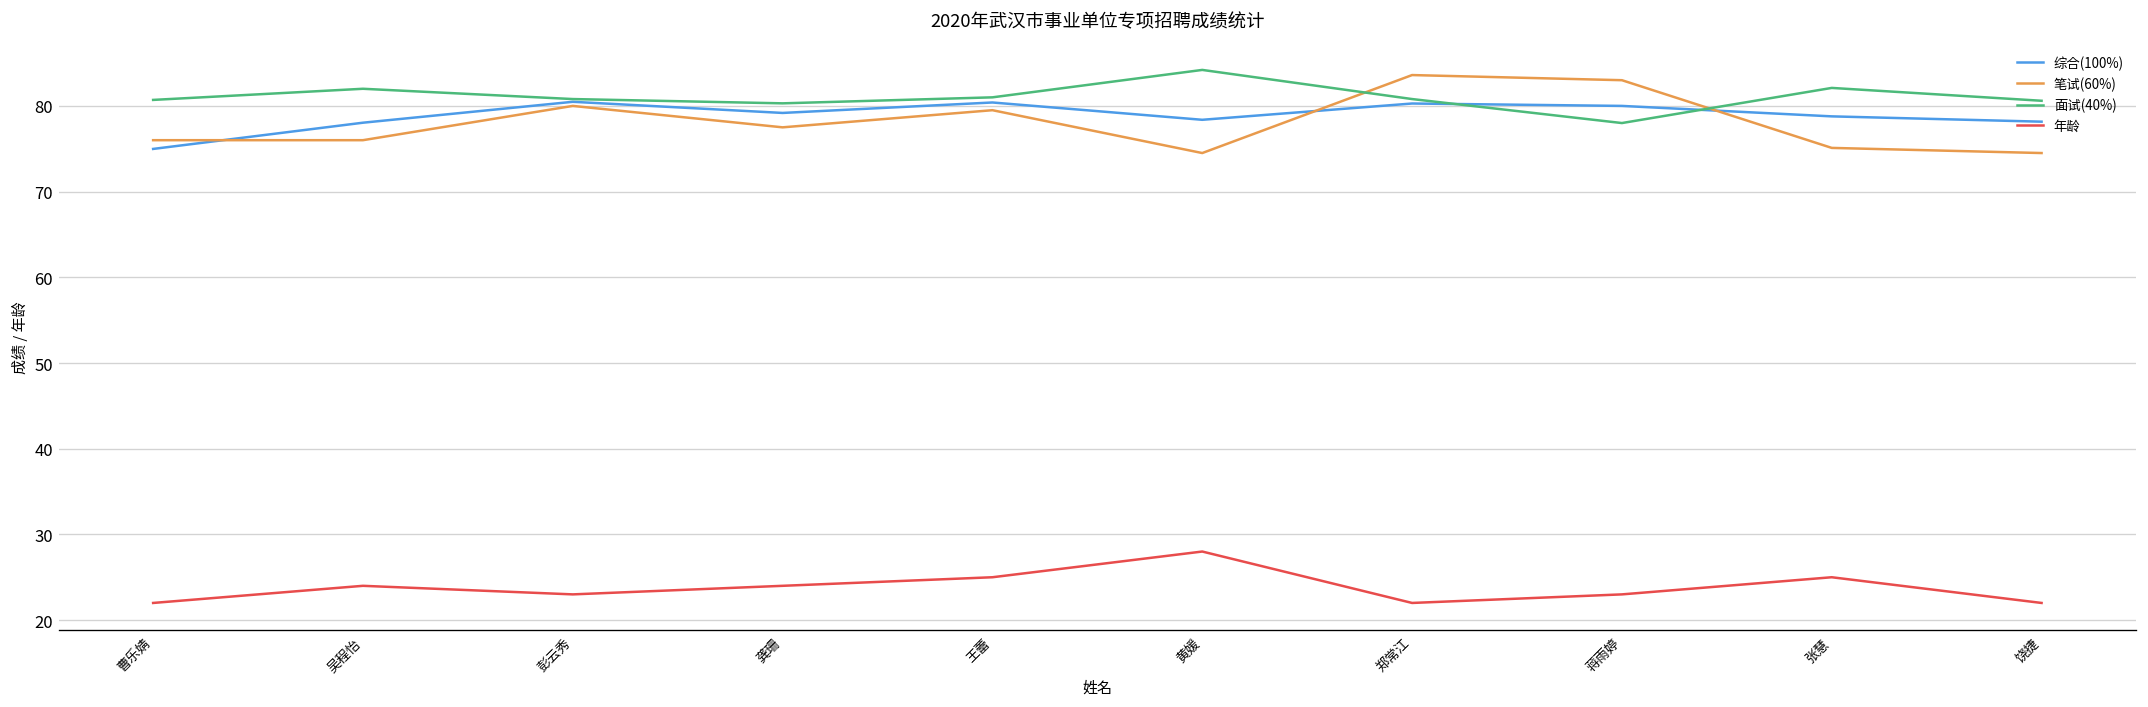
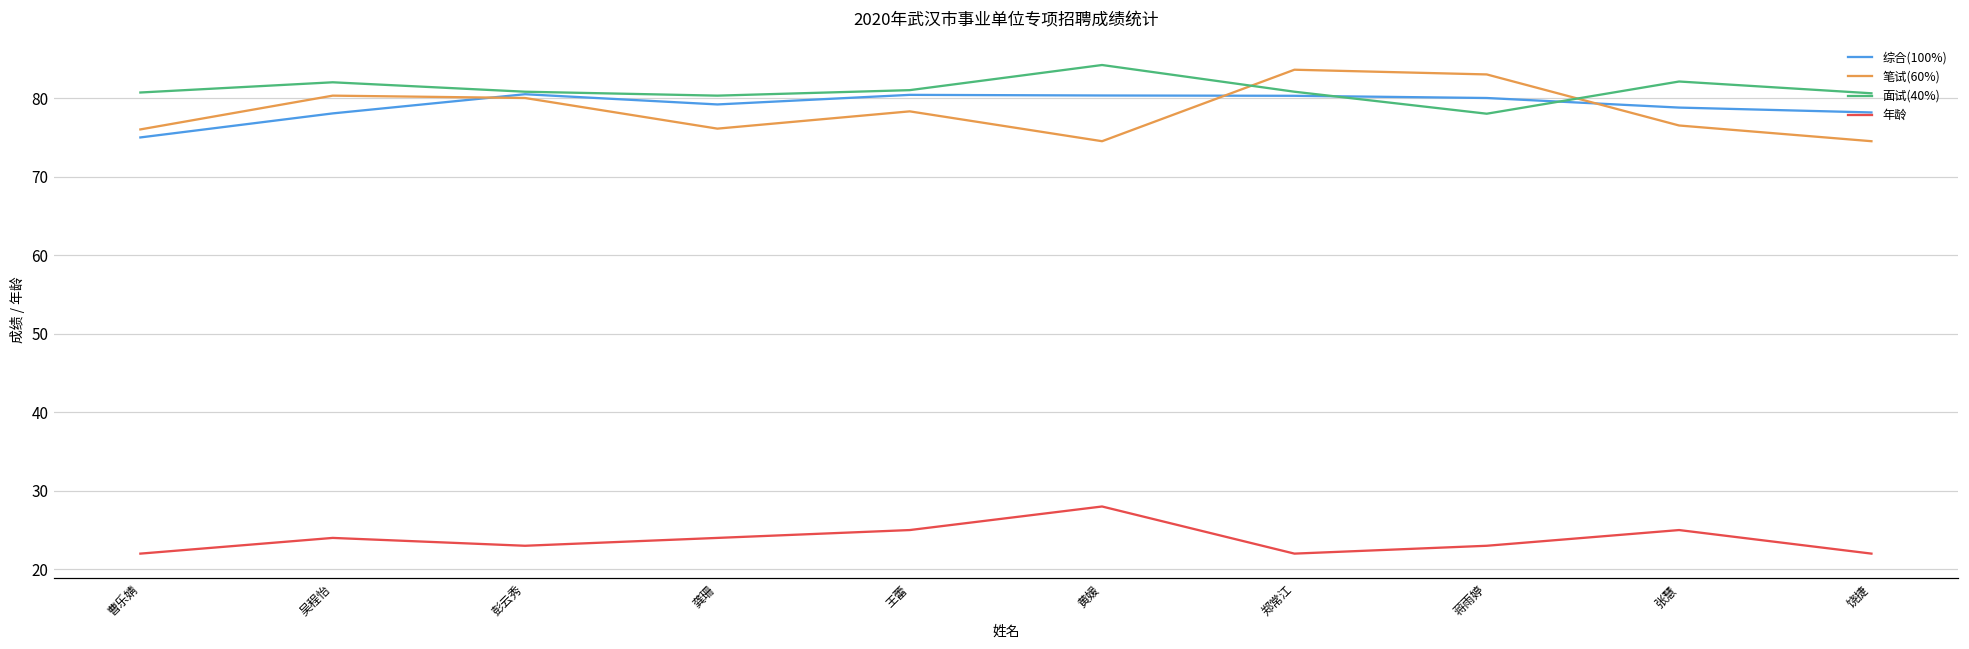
笔试(60%), 吴程怡: 76 -> 80
笔试(60%), 龚珊: 78 -> 76
笔试(60%), 王蕾: 80 -> 78
综合(100%), 黄媛: 78 -> 80
笔试(60%), 张慧: 75 -> 77
